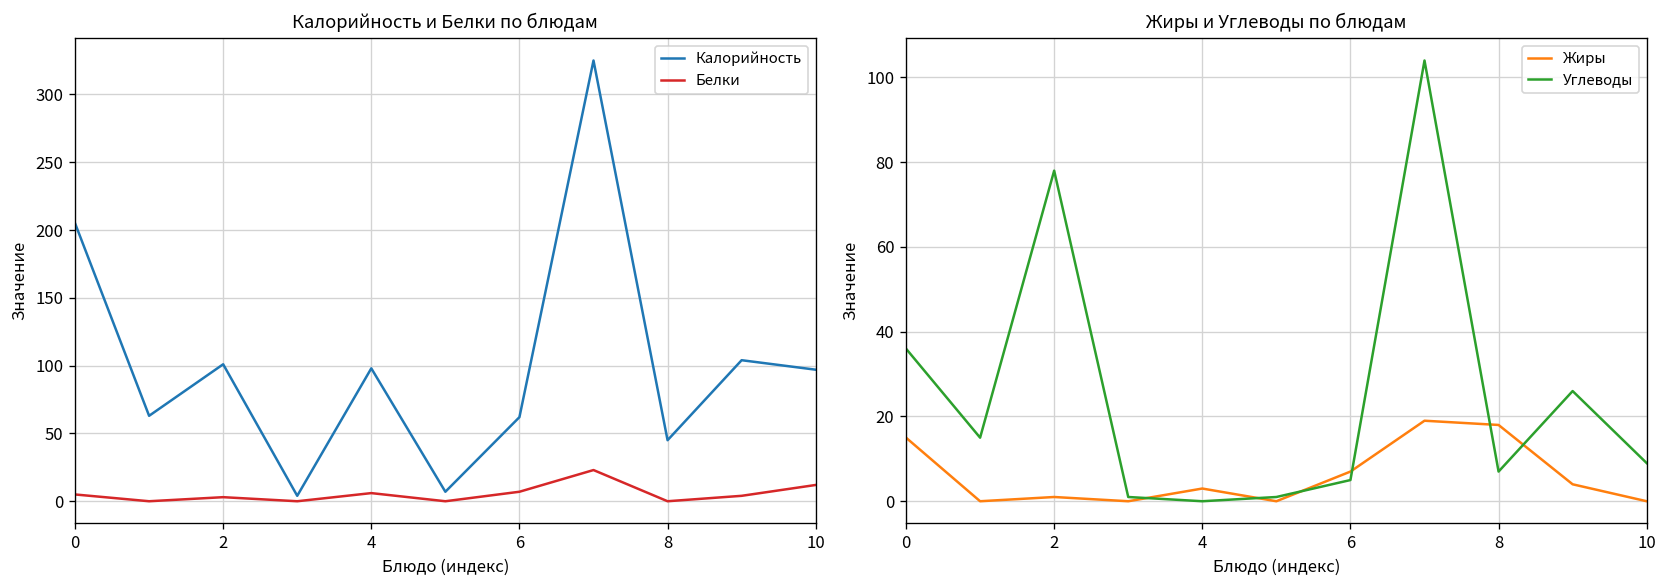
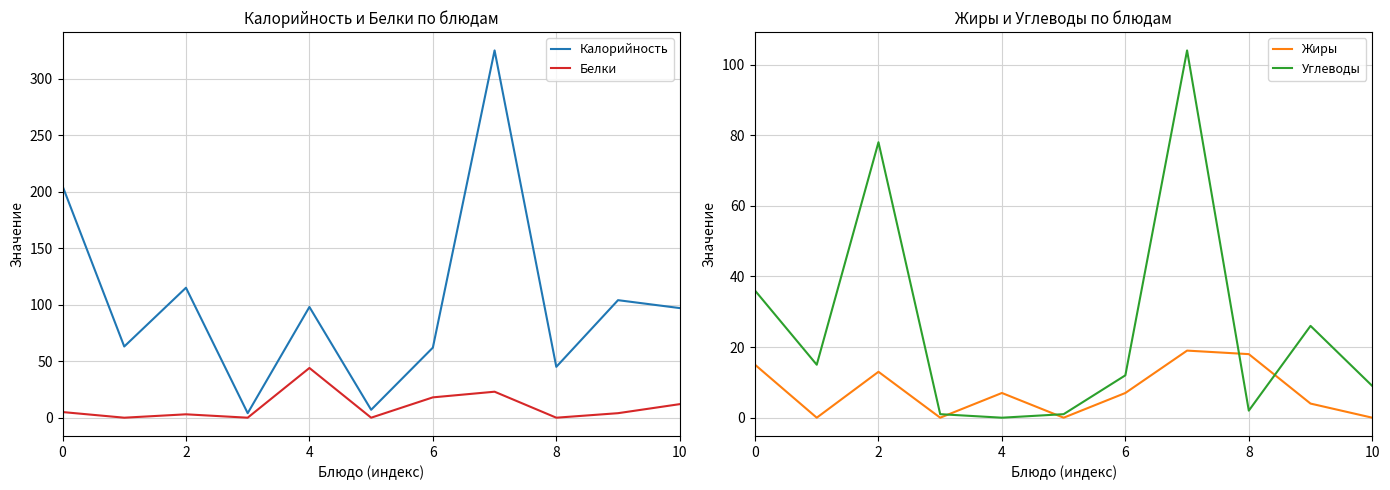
Калорийность и Белки по блюдам, Калорийность, 2: 101 -> 115
Калорийность и Белки по блюдам, Белки, 4: 6 -> 44
Калорийность и Белки по блюдам, Белки, 6: 7 -> 18
Жиры и Углеводы по блюдам, Жиры, 2: 1 -> 13
Жиры и Углеводы по блюдам, Жиры, 4: 3 -> 7
Жиры и Углеводы по блюдам, Углеводы, 6: 5 -> 12
Жиры и Углеводы по блюдам, Углеводы, 8: 7 -> 2
